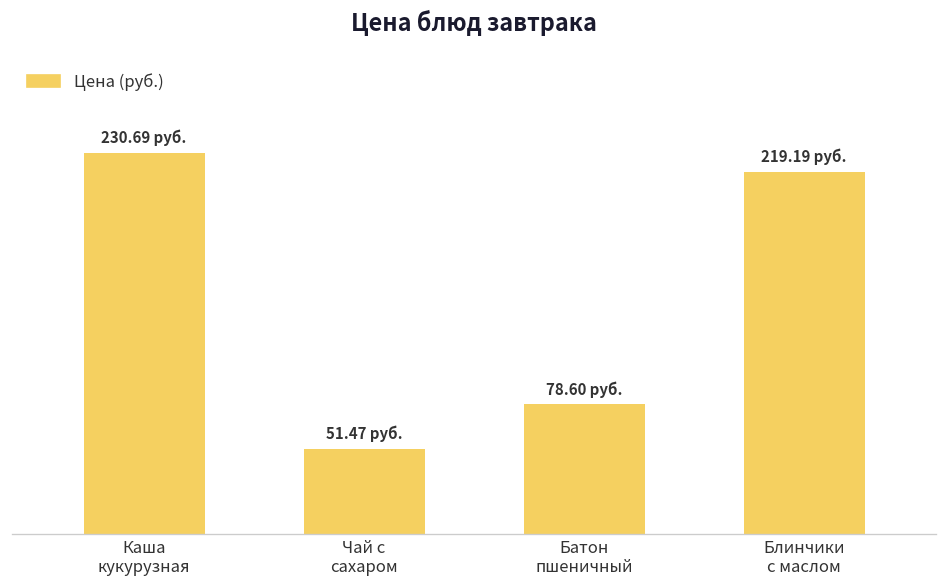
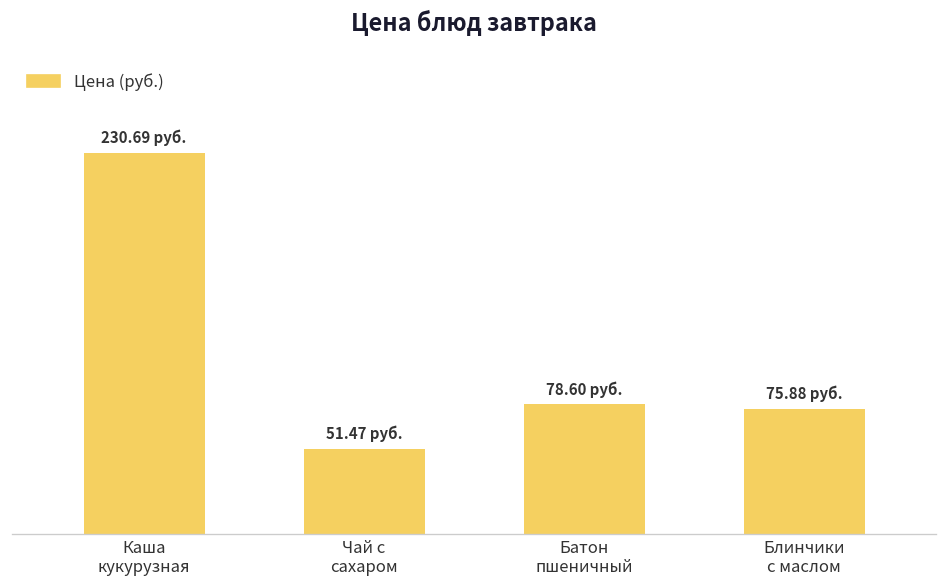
Блинчики с маслом: 219.19 -> 75.88
